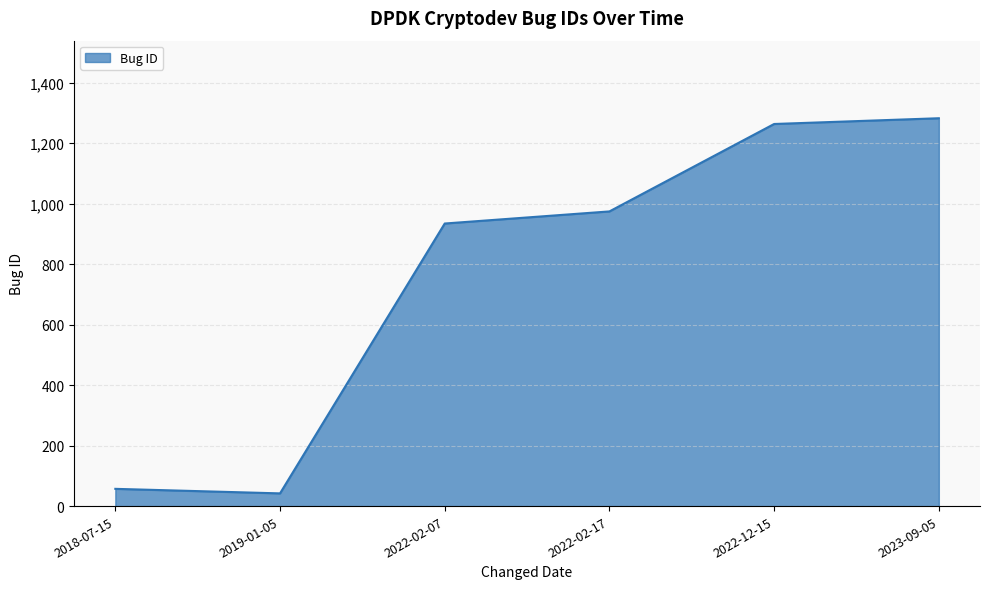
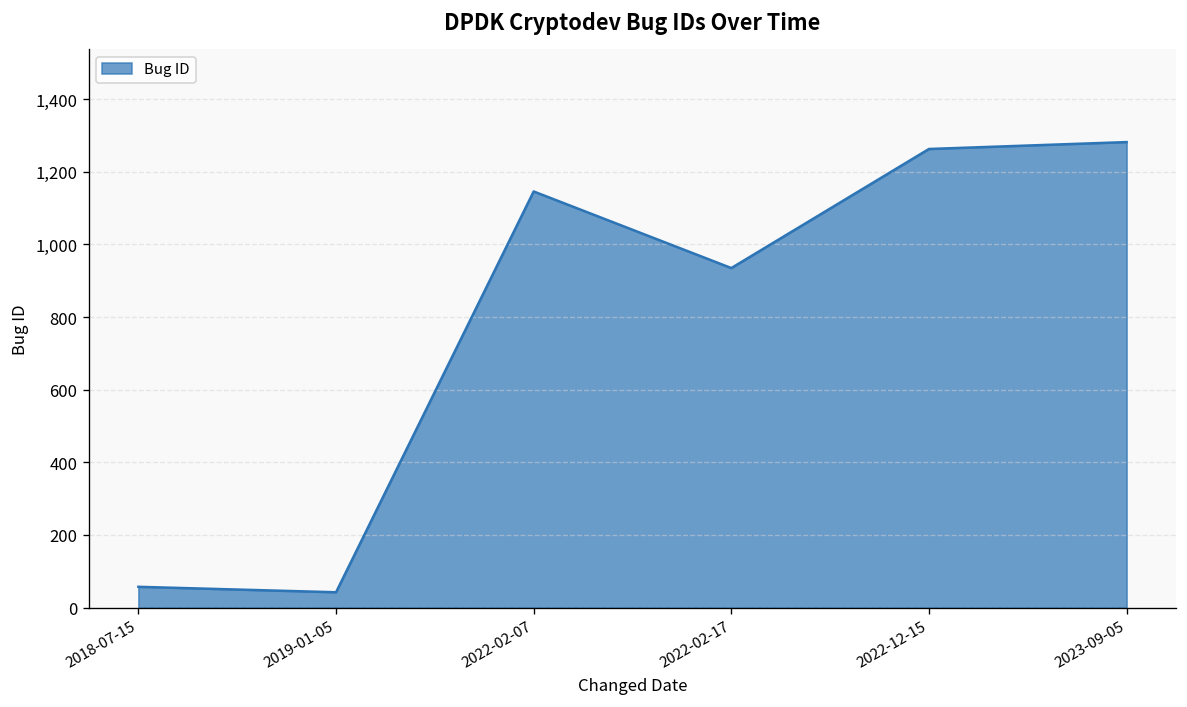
2022-02-07: 930 -> 1,150
2022-02-17: 970 -> 940
